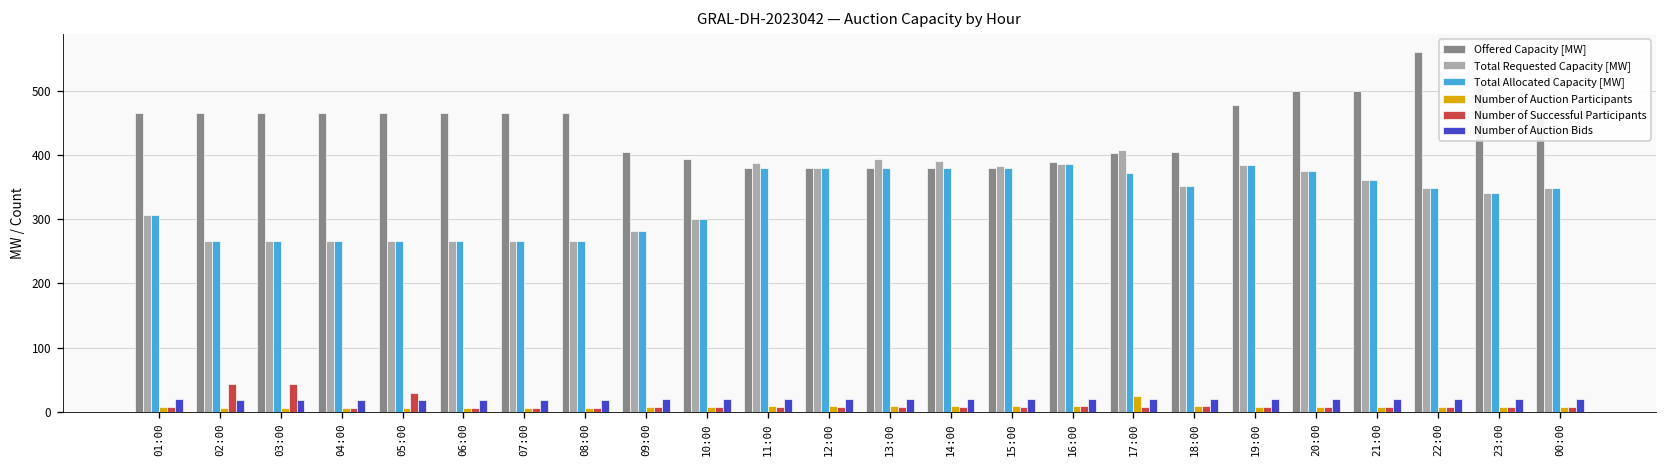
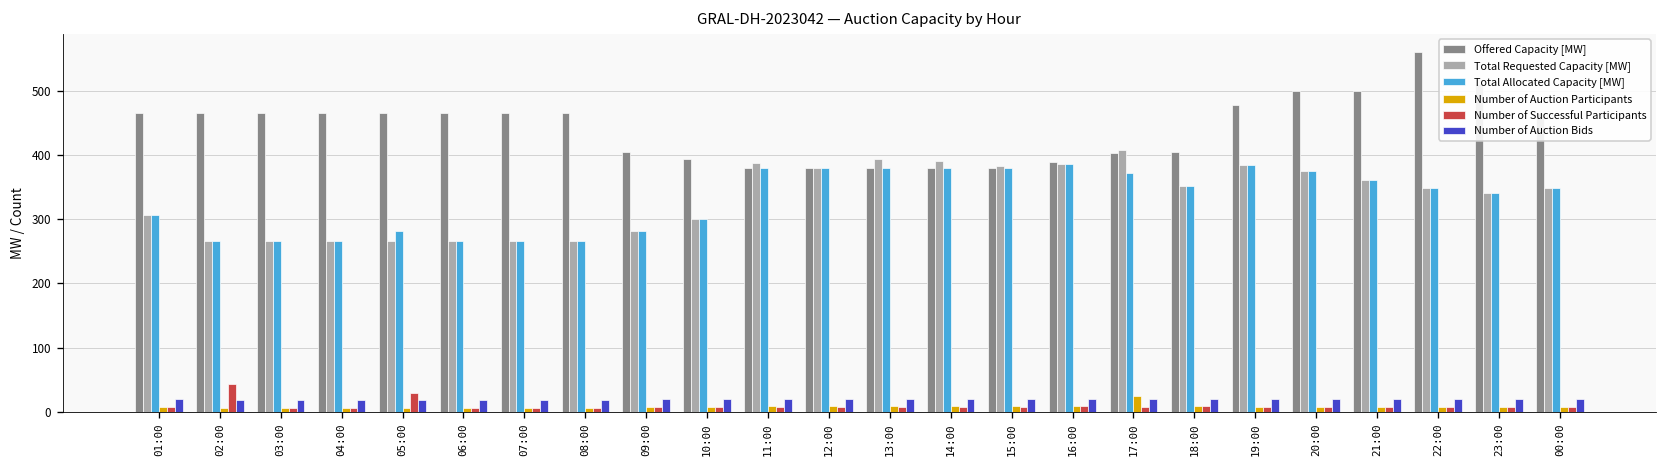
Number of Successful Participants, 03:00: 40 -> 10
Total Allocated Capacity [MW], 05:00: 270 -> 280
